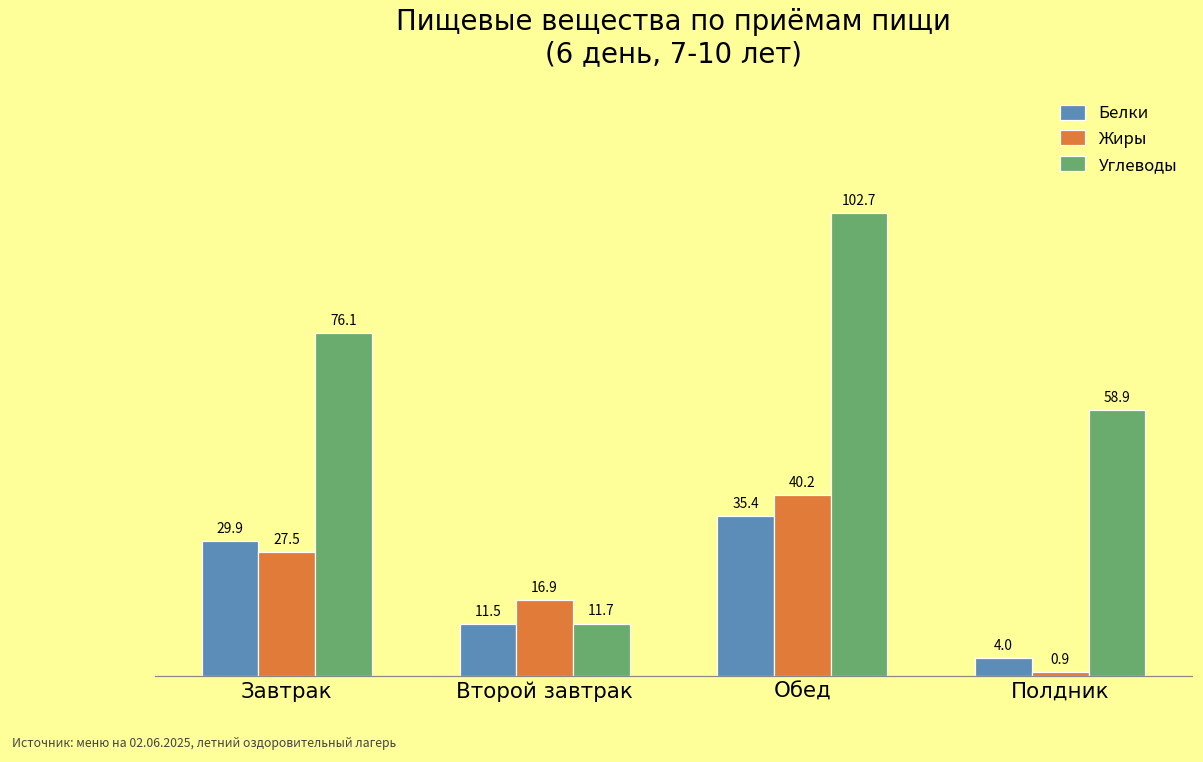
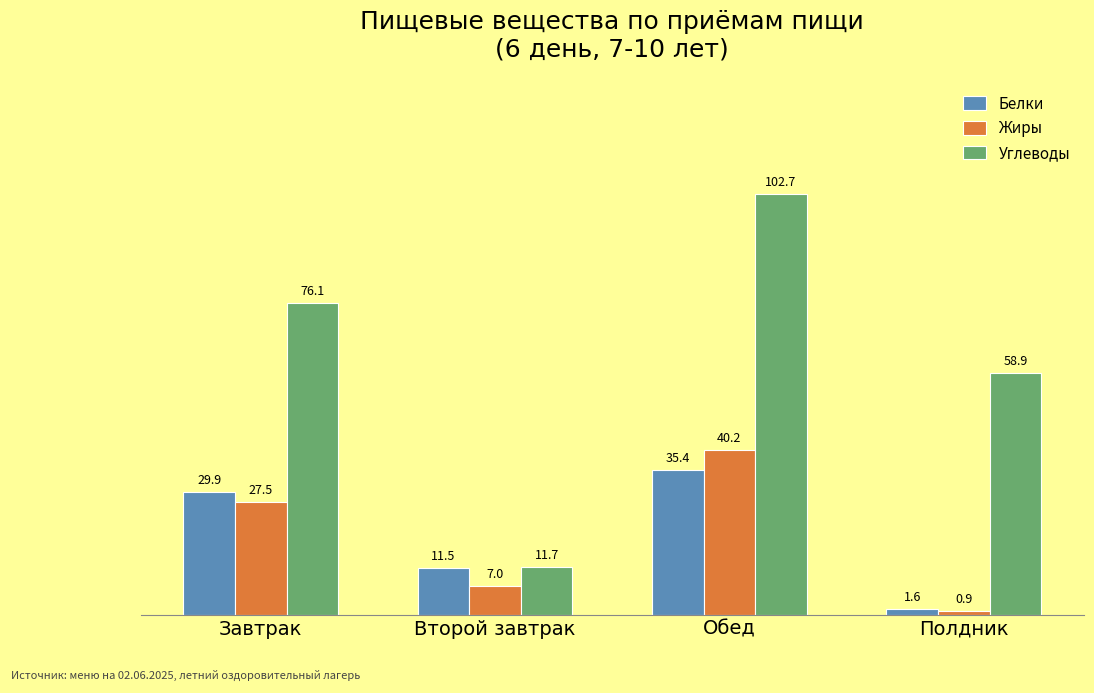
Жиры, Второй завтрак: 16.9 -> 7.0
Белки, Полдник: 4.0 -> 1.6
